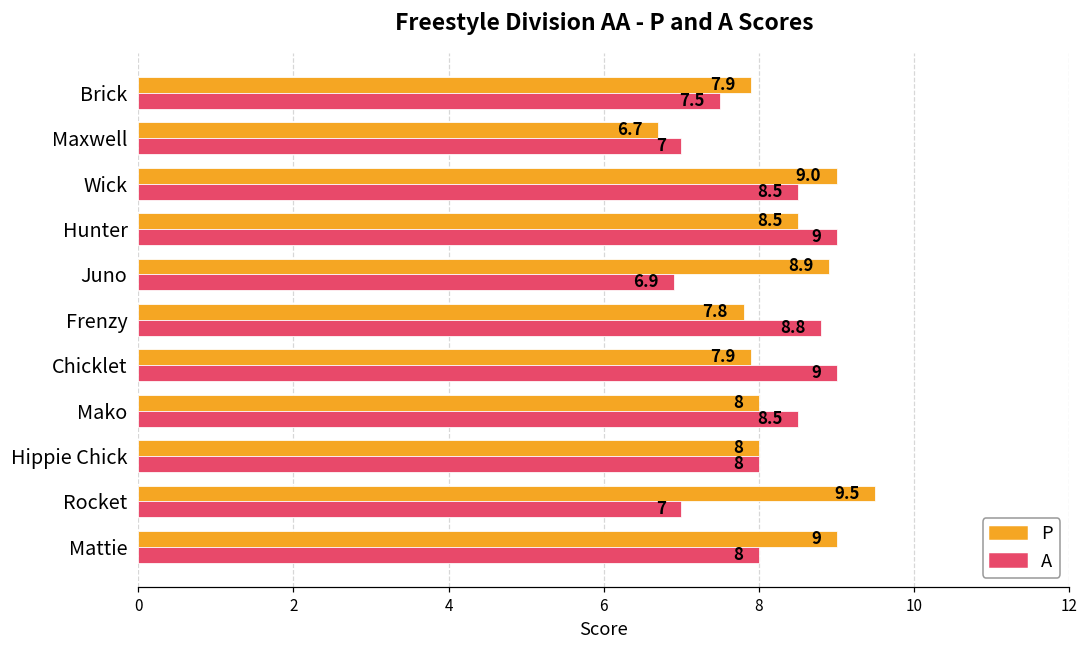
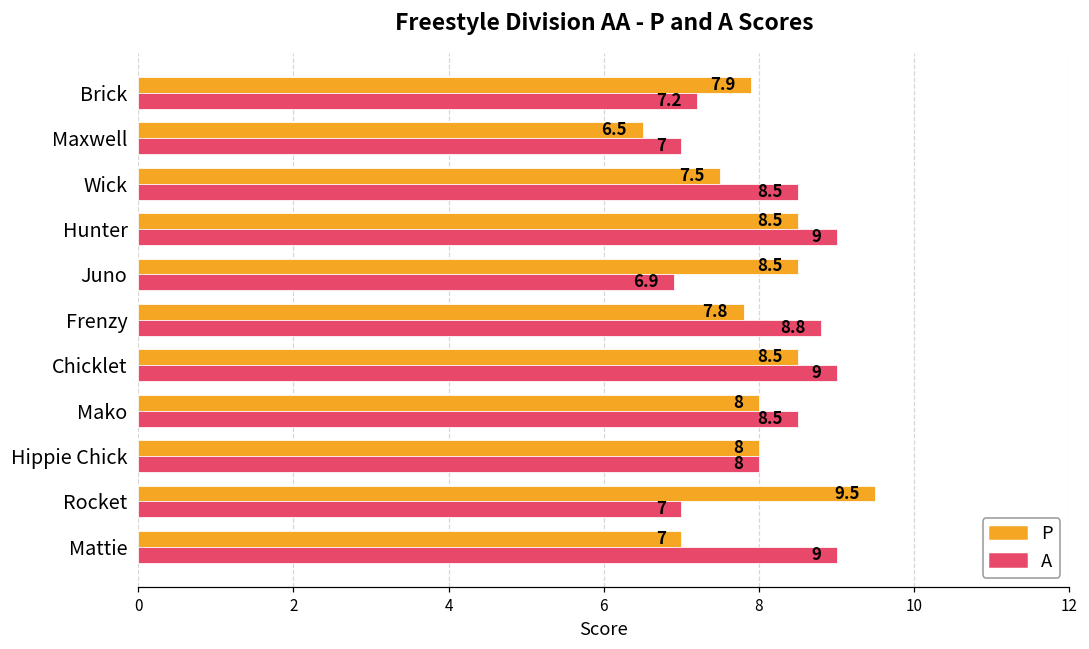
A, Brick: 7.5 -> 7.2
P, Maxwell: 6.7 -> 6.5
P, Wick: 9.0 -> 7.5
P, Juno: 8.9 -> 8.5
P, Chicklet: 7.9 -> 8.5
P, Mattie: 9 -> 7
A, Mattie: 8 -> 9
